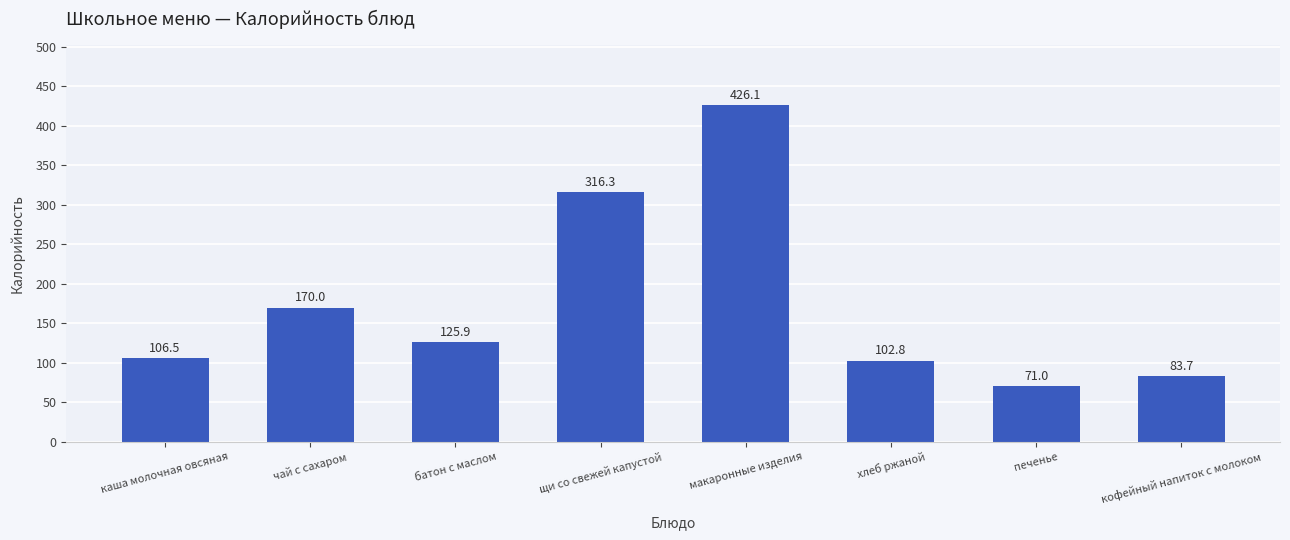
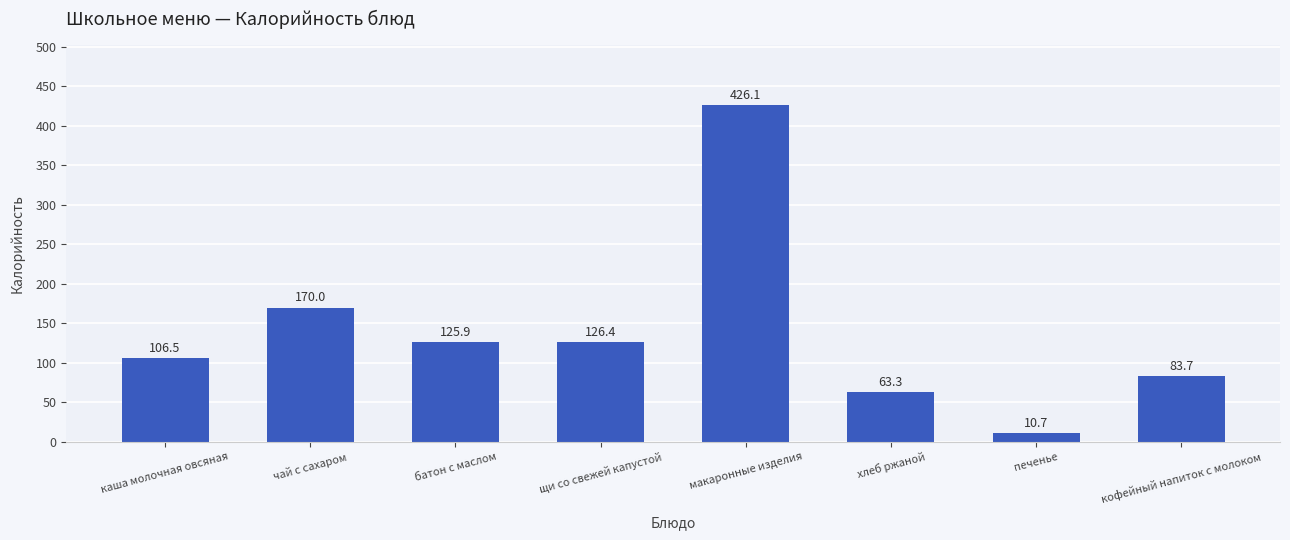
щи со свежей капустой: 316.3 -> 126.4
хлеб ржаной: 102.8 -> 63.3
печенье: 71.0 -> 10.7
